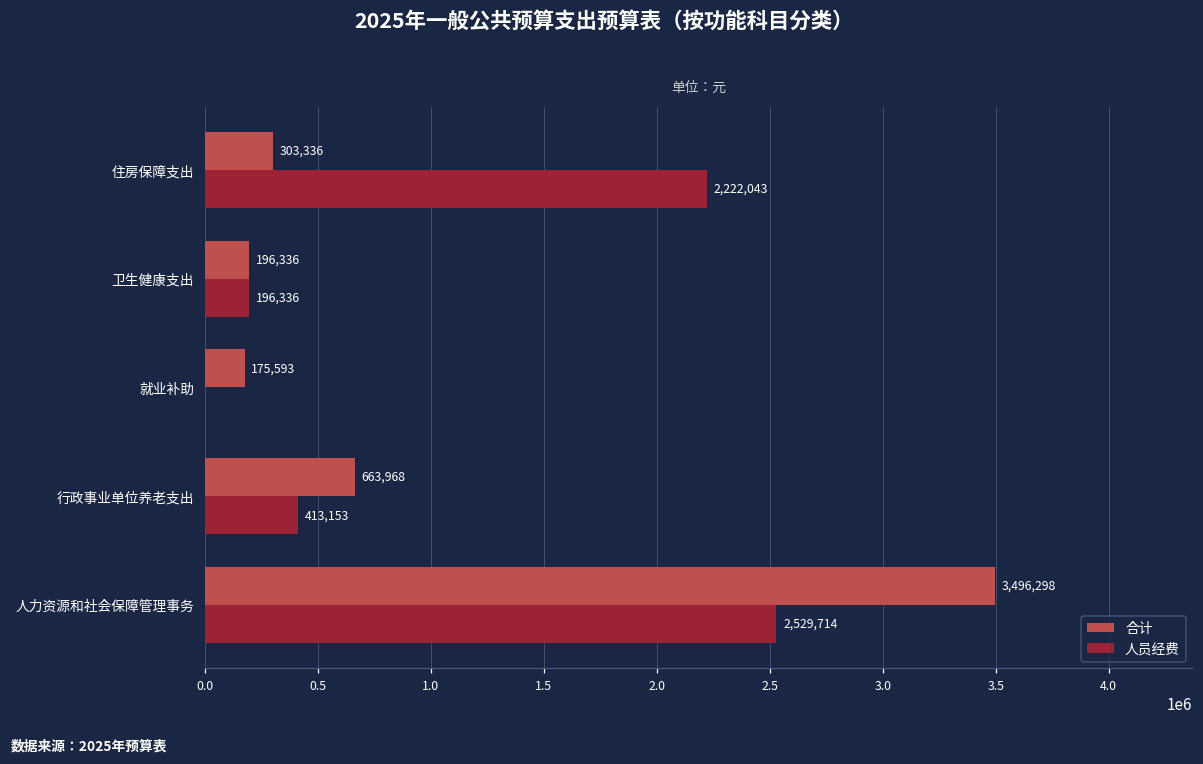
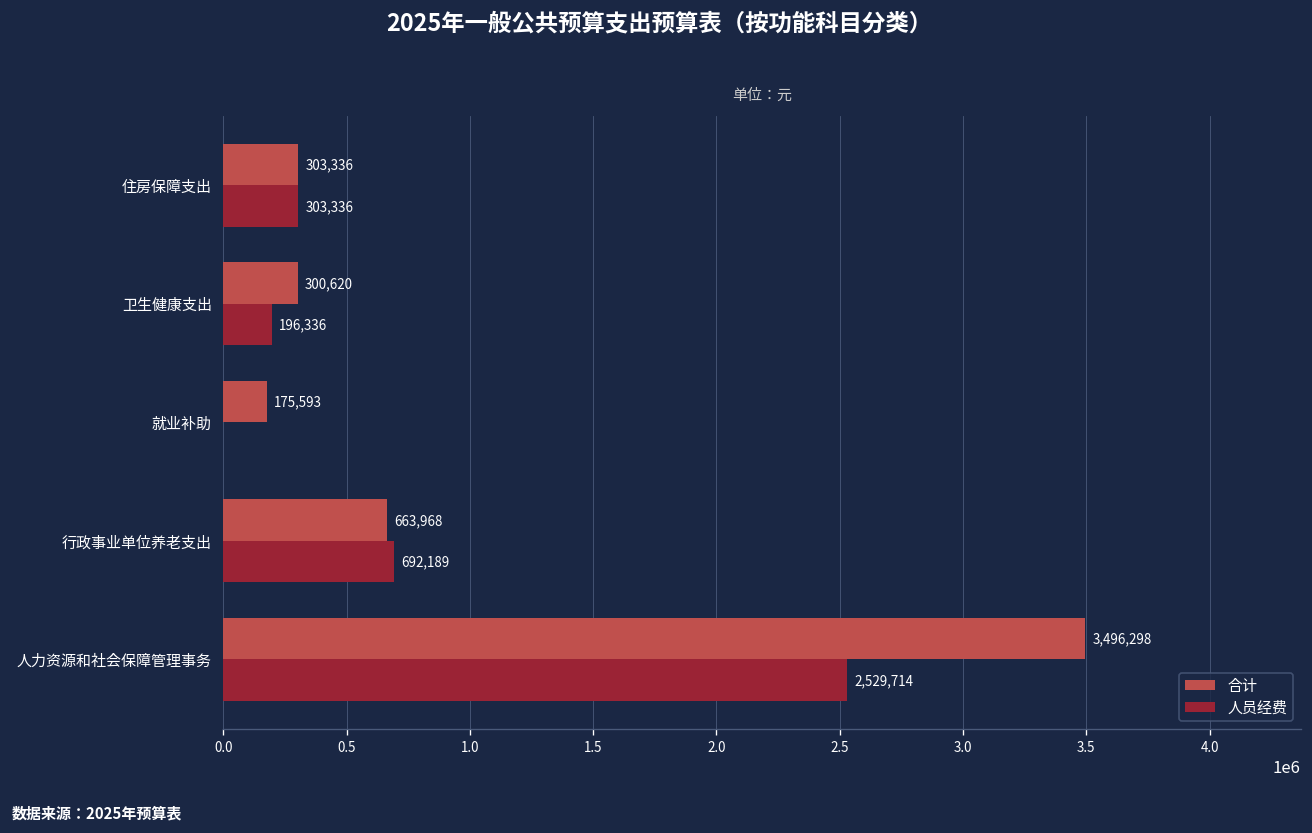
人员经费, 住房保障支出: 2,222,043 -> 303,336
合计, 卫生健康支出: 196,336 -> 300,620
人员经费, 行政事业单位养老支出: 413,153 -> 692,189
